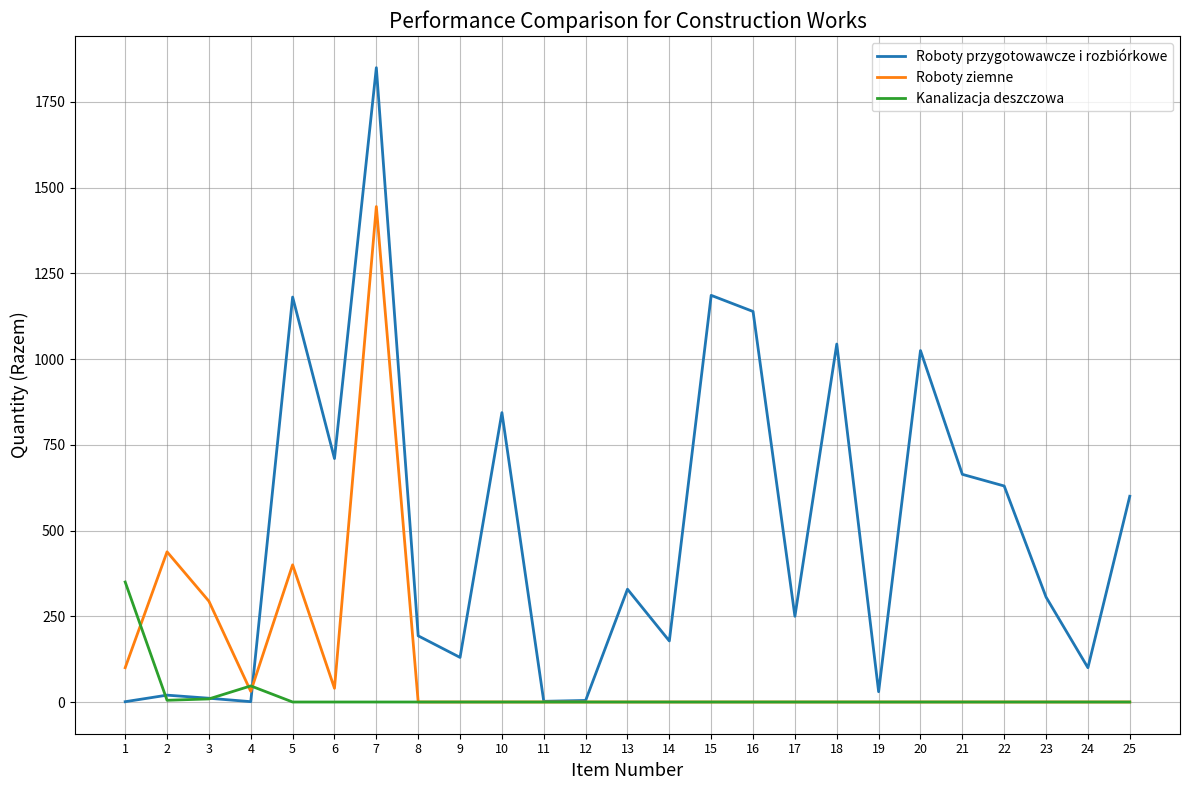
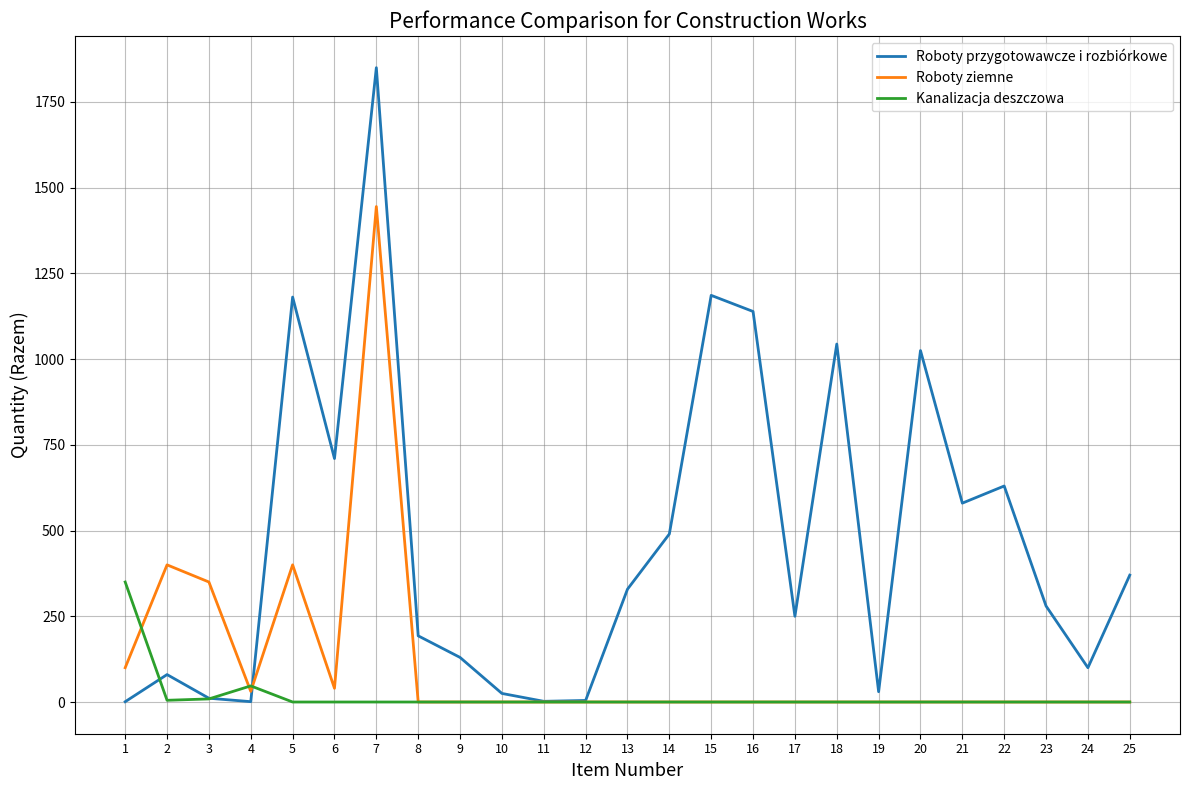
Roboty przygotowawcze i rozbiórkowe, 2: 20 -> 80
Roboty ziemne, 2: 440 -> 400
Roboty ziemne, 3: 290 -> 350
Roboty przygotowawcze i rozbiórkowe, 10: 840 -> 30
Roboty przygotowawcze i rozbiórkowe, 14: 180 -> 490
Roboty przygotowawcze i rozbiórkowe, 21: 660 -> 580
Roboty przygotowawcze i rozbiórkowe, 23: 310 -> 280
Roboty przygotowawcze i rozbiórkowe, 25: 600 -> 370
